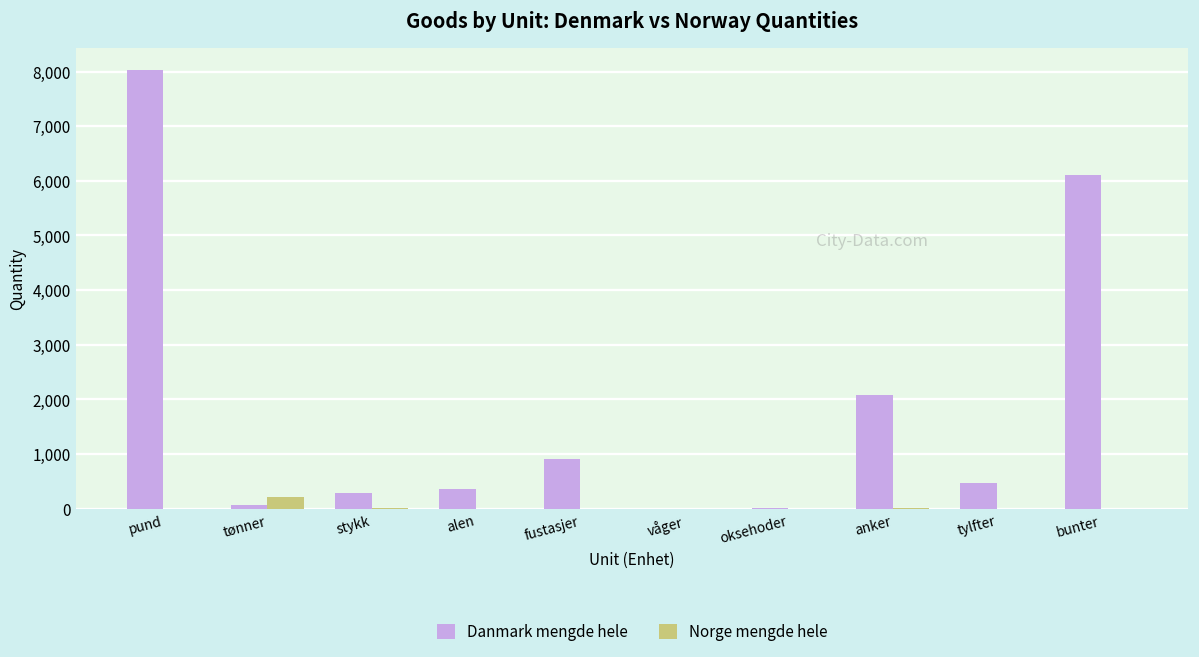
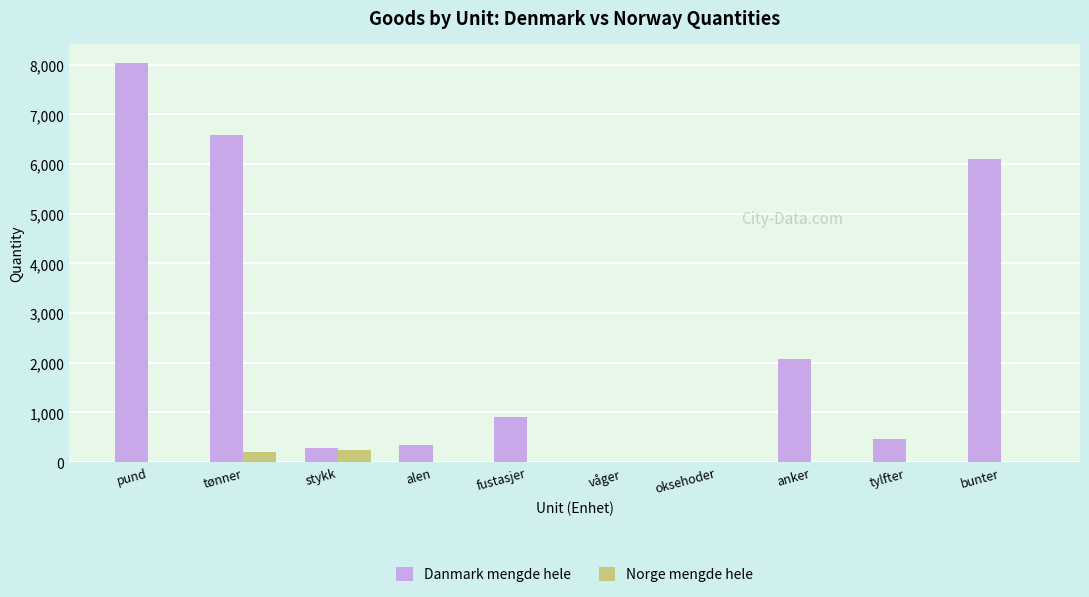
Danmark mengde hele, tønner: 100 -> 6,600
Norge mengde hele, stykk: 0 -> 300
